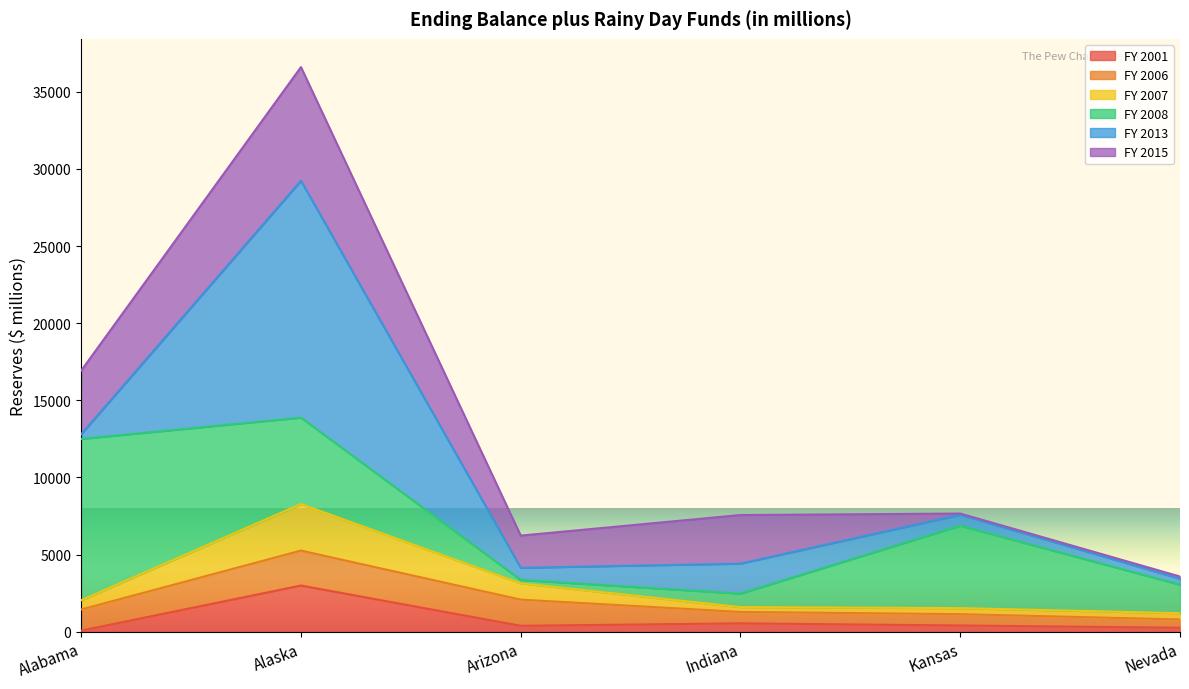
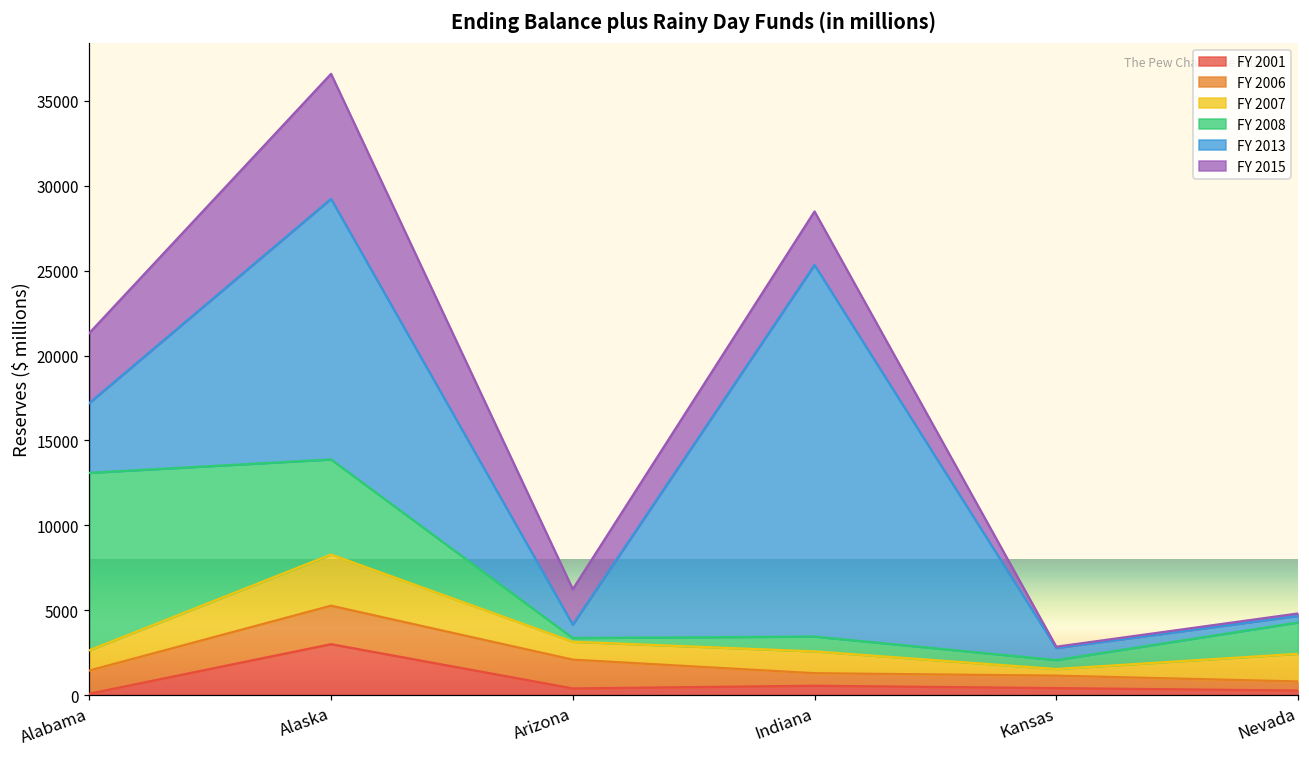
FY 2007, Alabama: 600 -> 1200
FY 2013, Alabama: 300 -> 4100
FY 2007, Indiana: 300 -> 1300
FY 2013, Indiana: 1900 -> 21900
FY 2008, Kansas: 5300 -> 500
FY 2007, Nevada: 400 -> 1600
